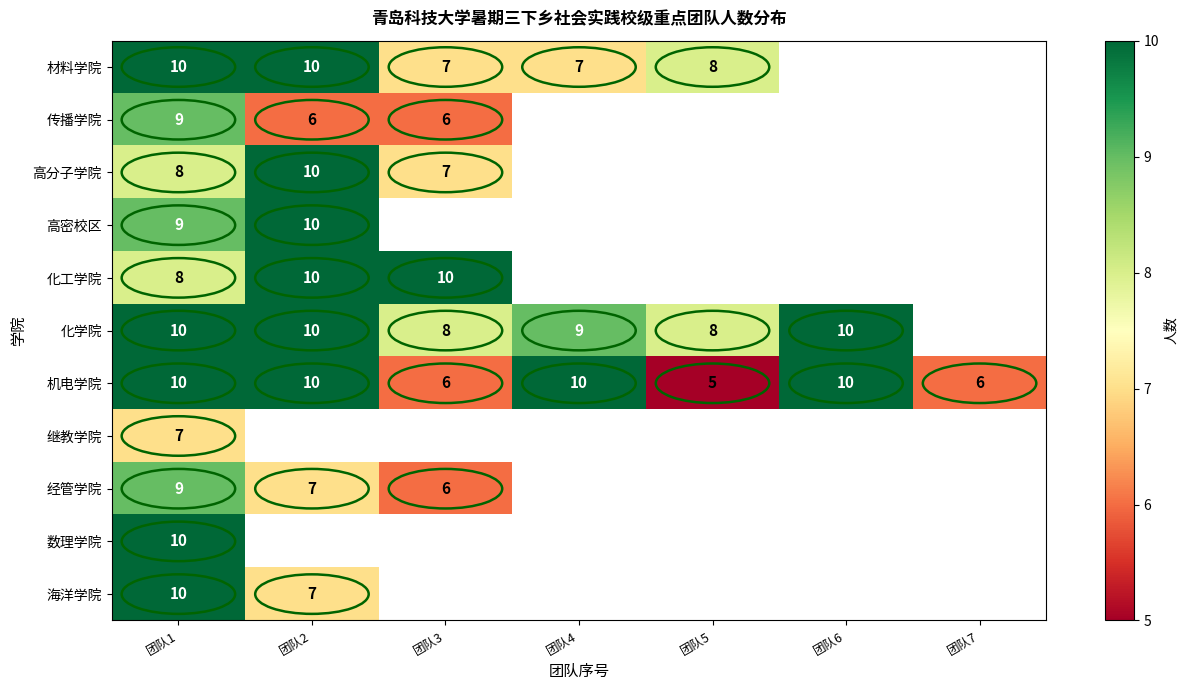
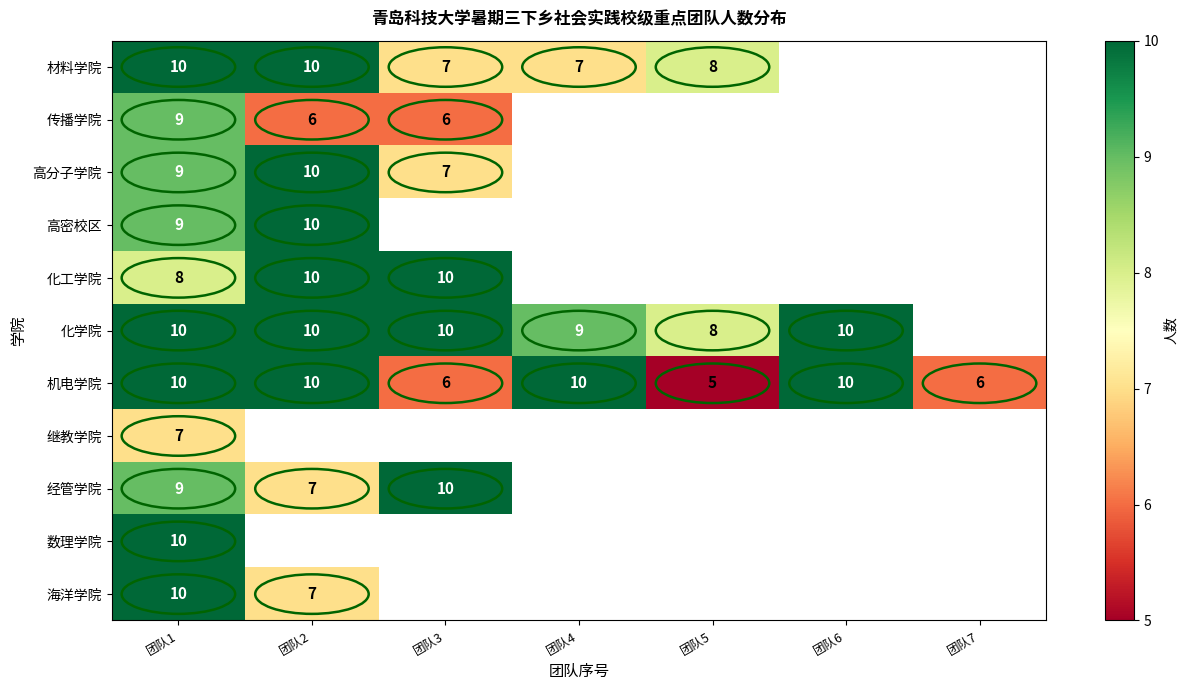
高分子学院, 团队1: 8 -> 9
化学院, 团队3: 8 -> 10
经管学院, 团队3: 6 -> 10
